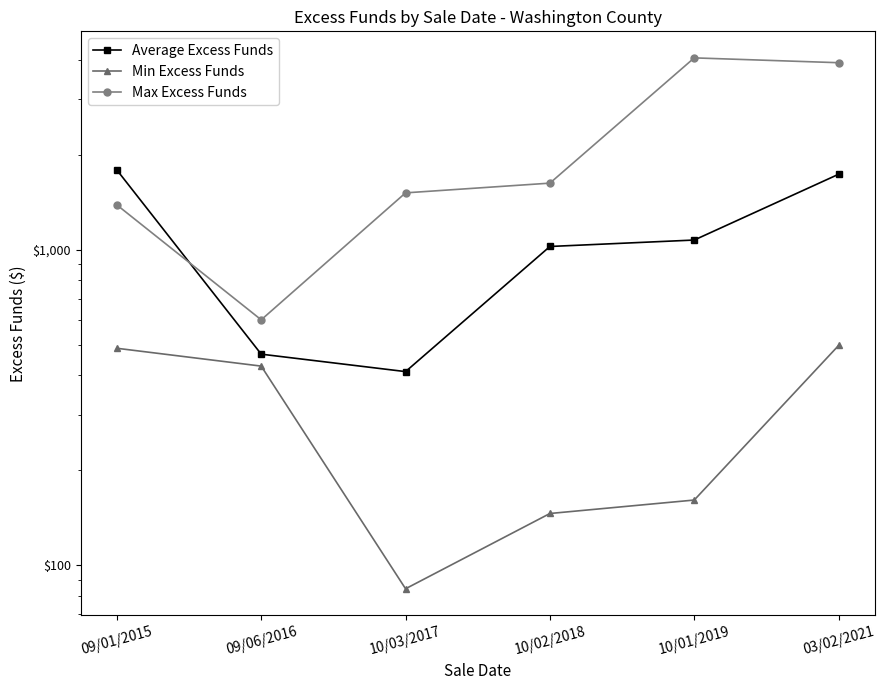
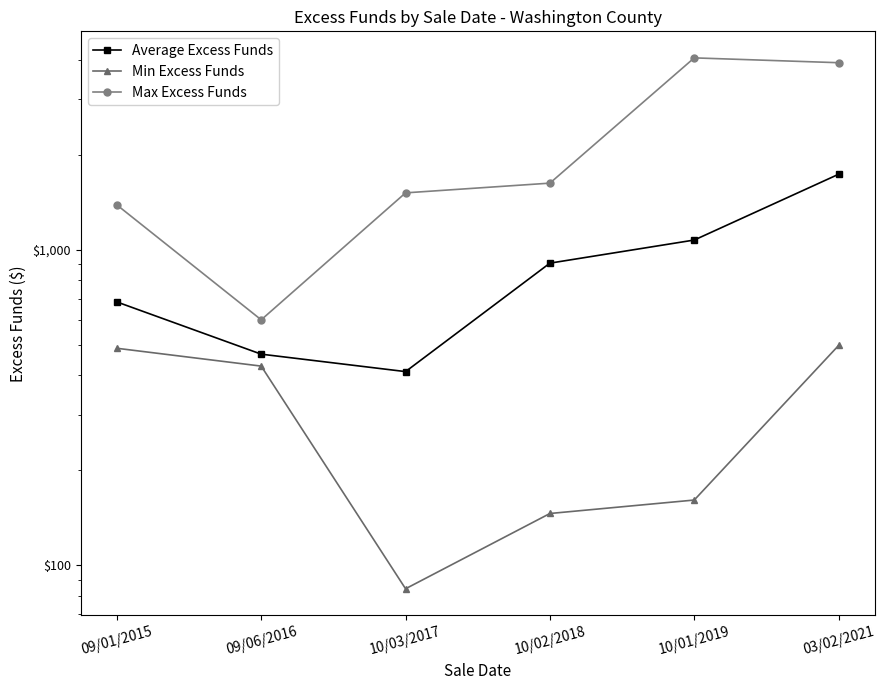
Average Excess Funds, 09/01/2015: $1,800 -> $680
Average Excess Funds, 10/02/2018: $1,020 -> $910
